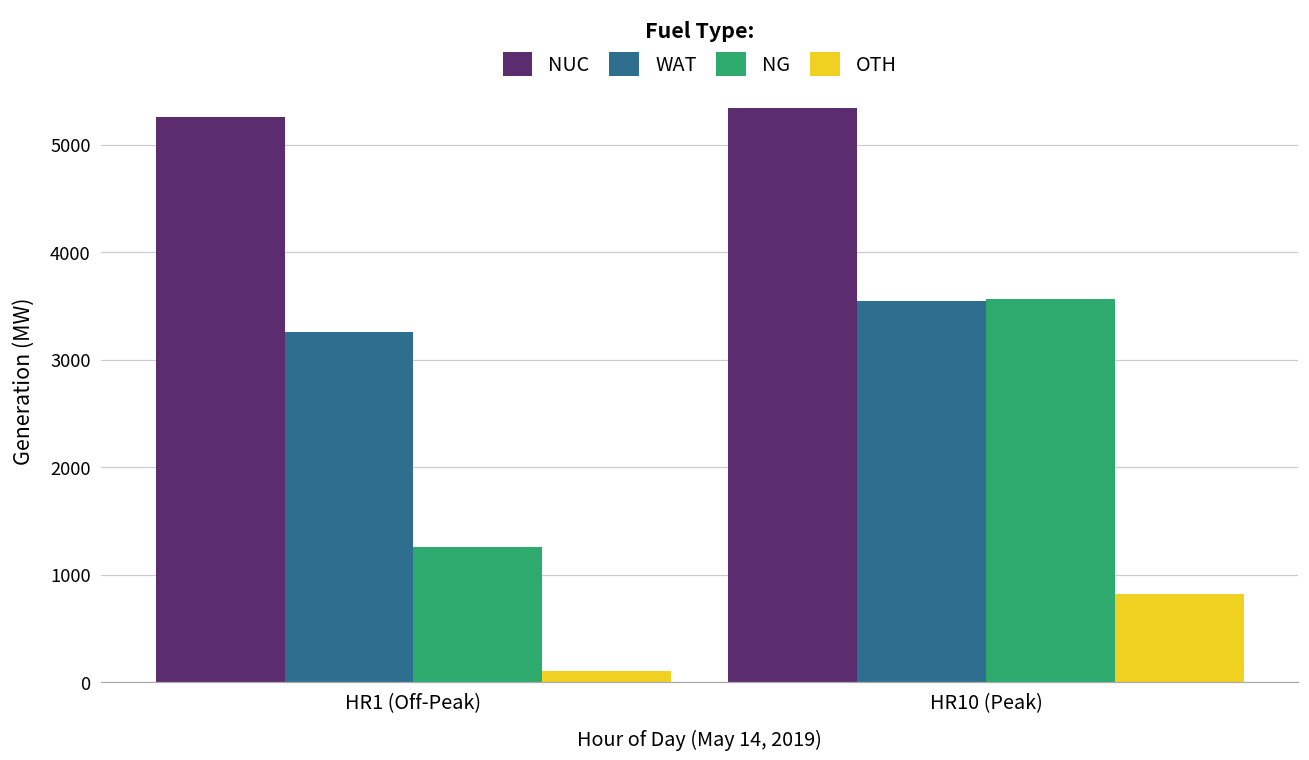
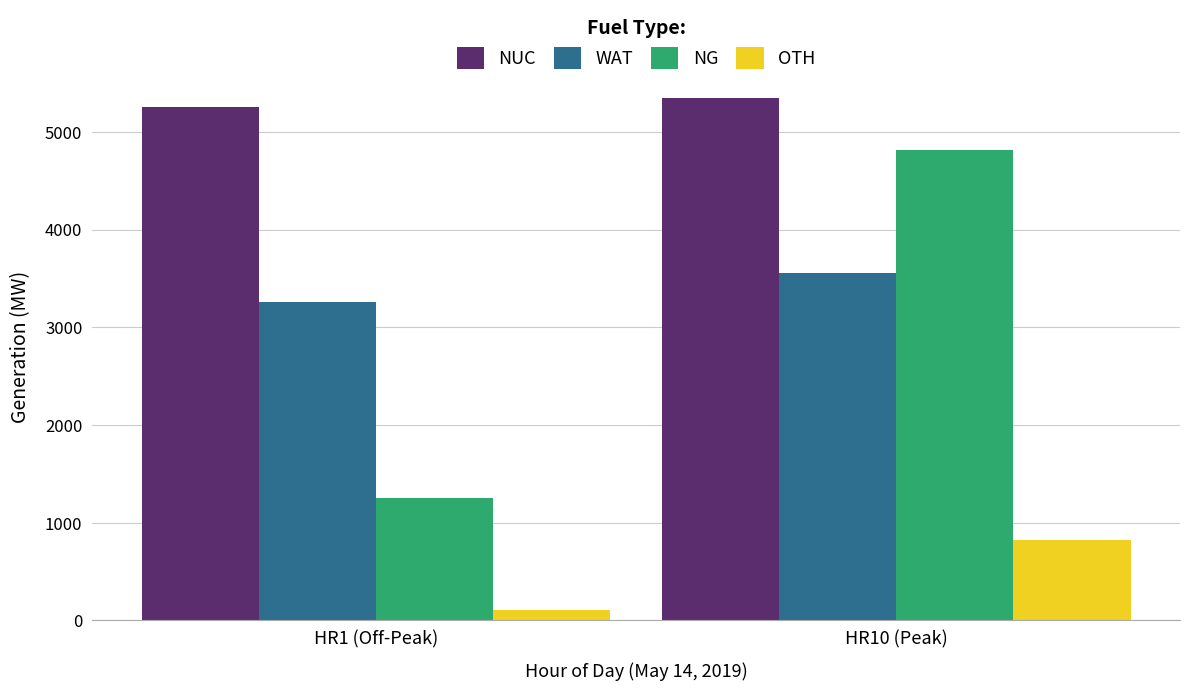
NG, HR10 (Peak): 3600 -> 4800
